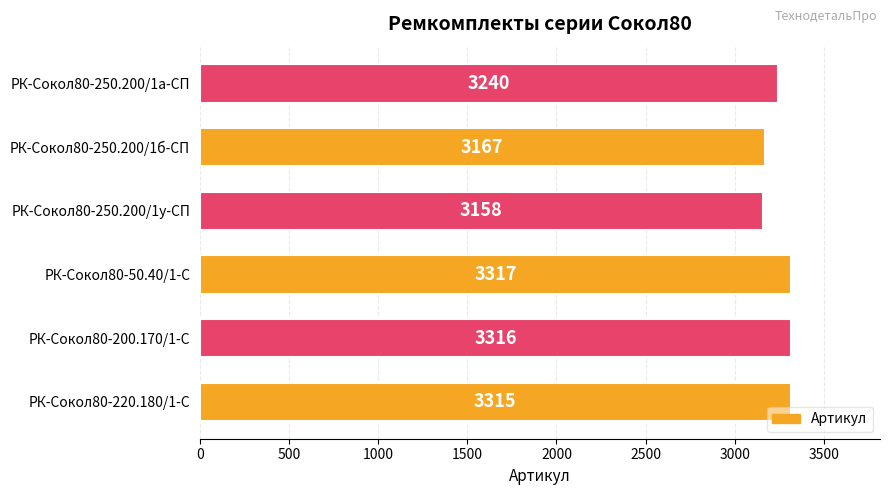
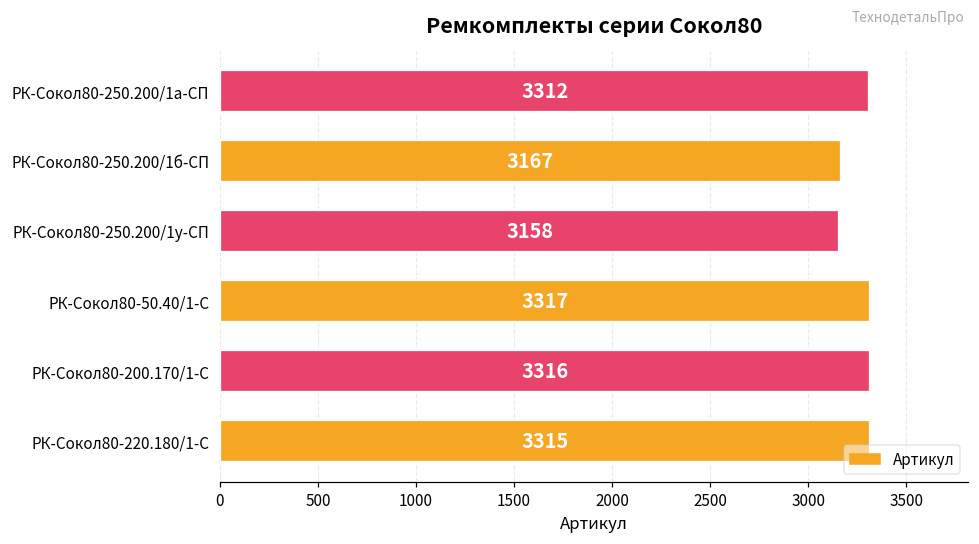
РК-Сокол80-250.200/1а-СП: 3240 -> 3312
